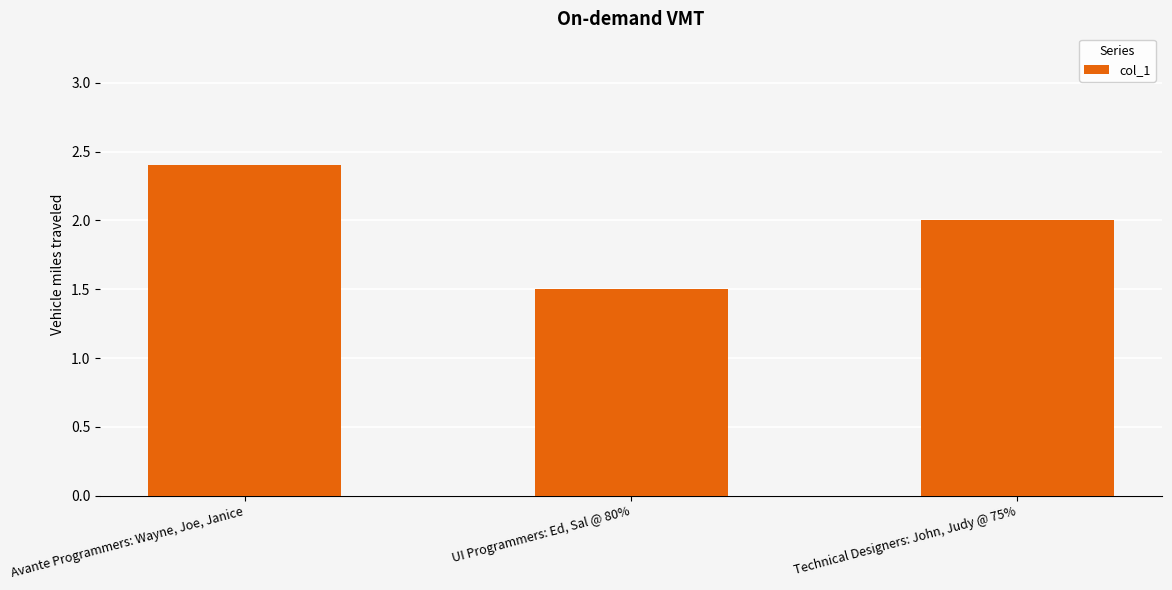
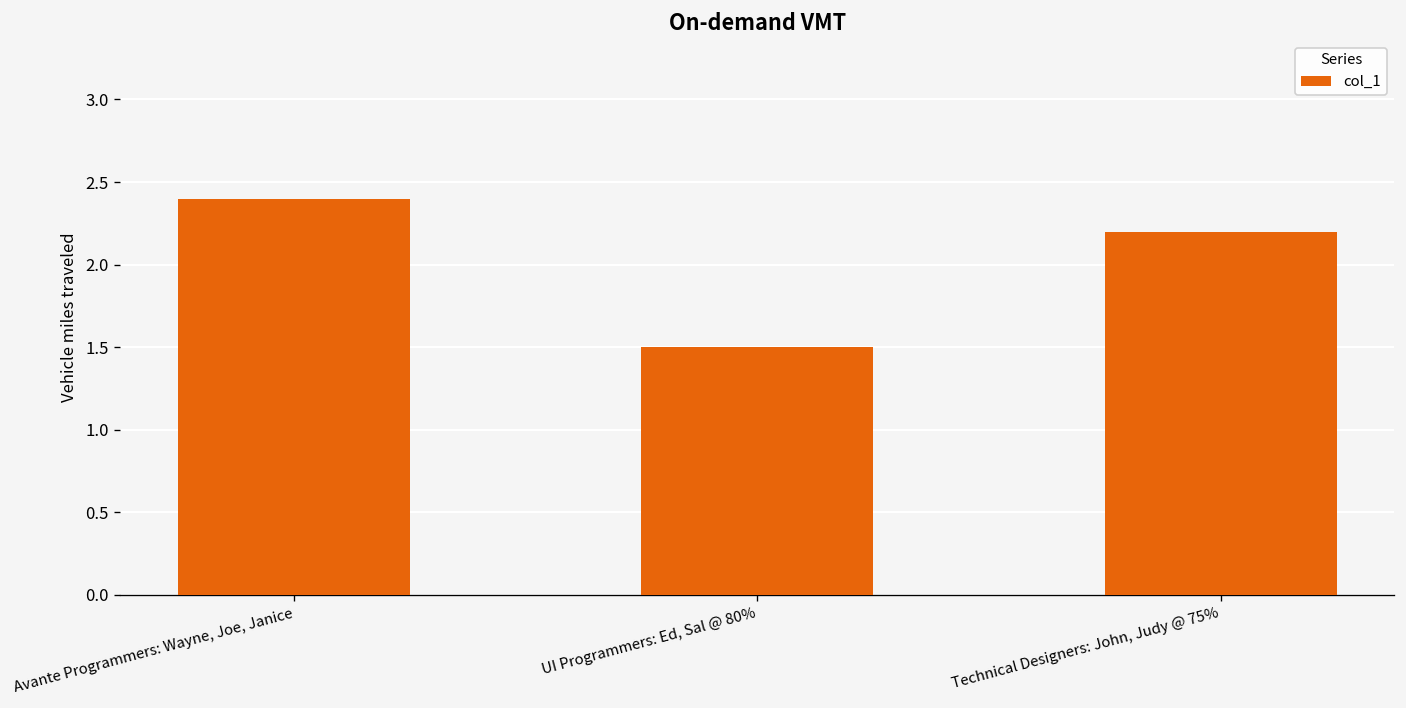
Technical Designers: John, Judy @ 75%: 2.0 -> 2.2
